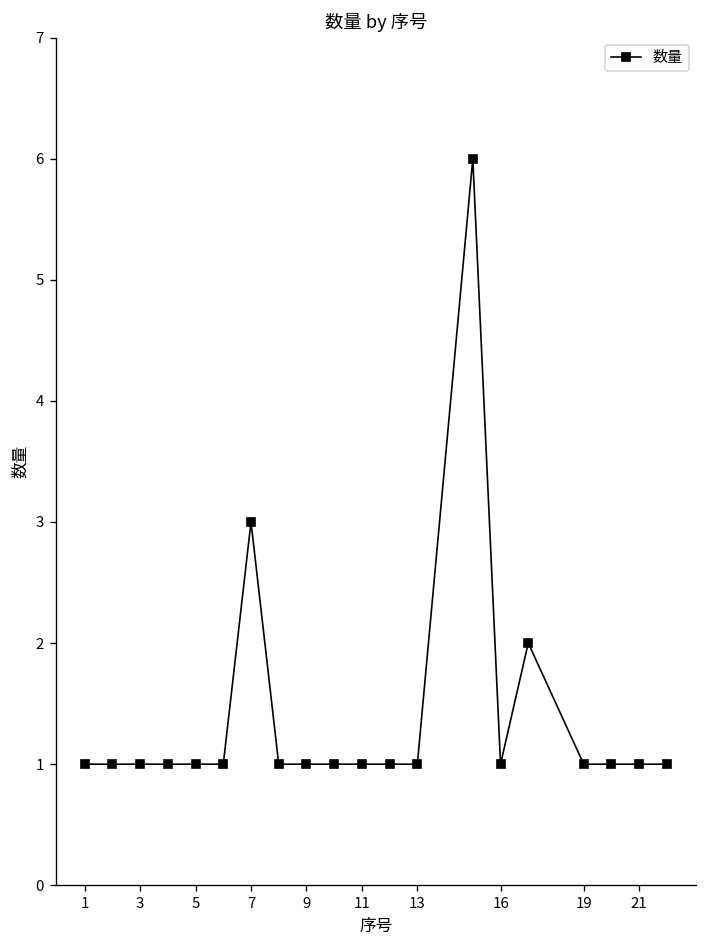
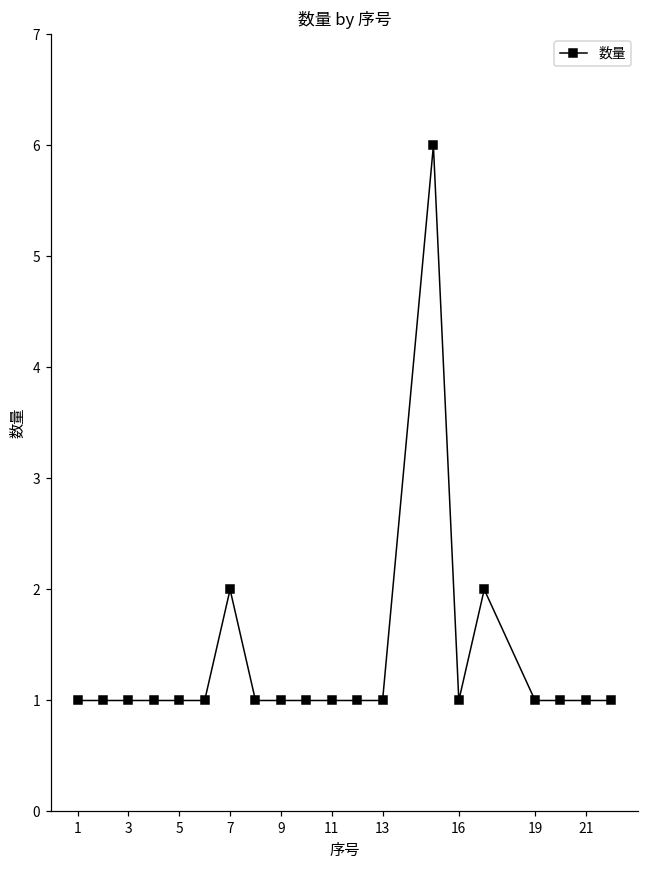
7: 3 -> 2
